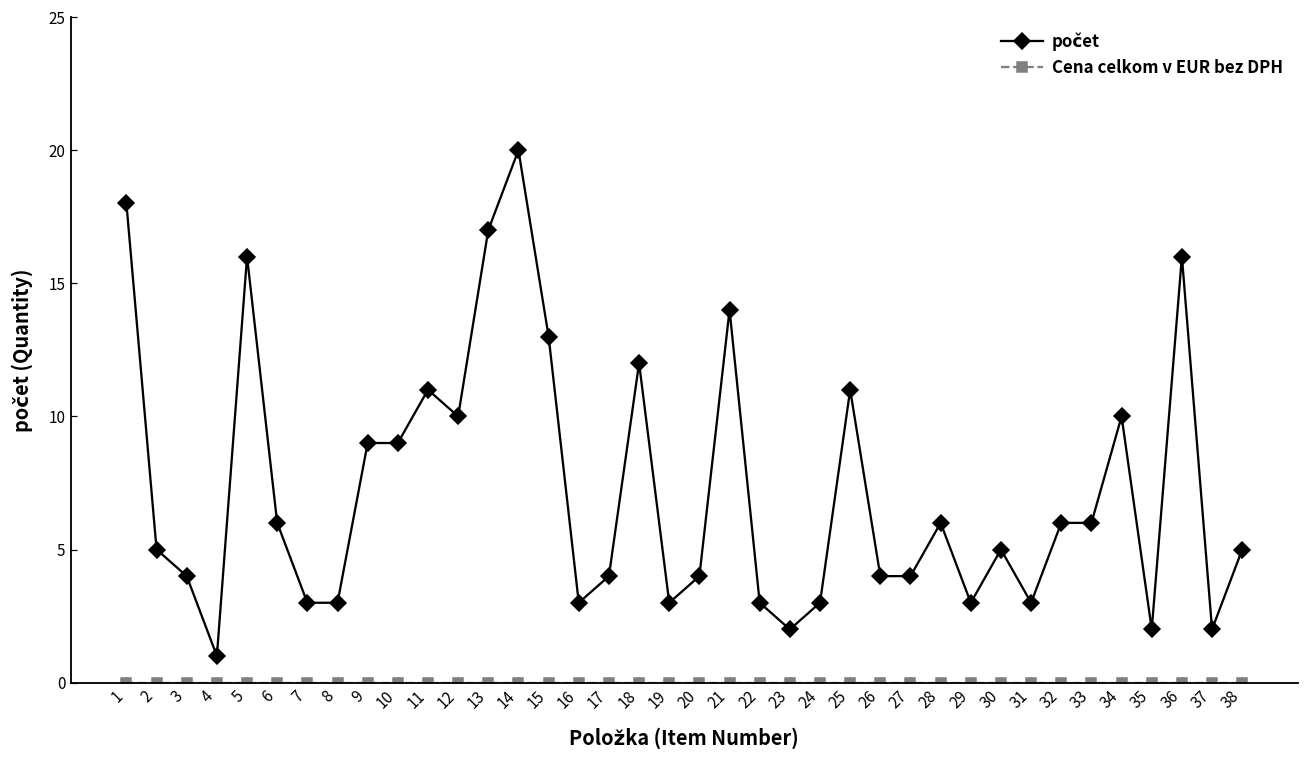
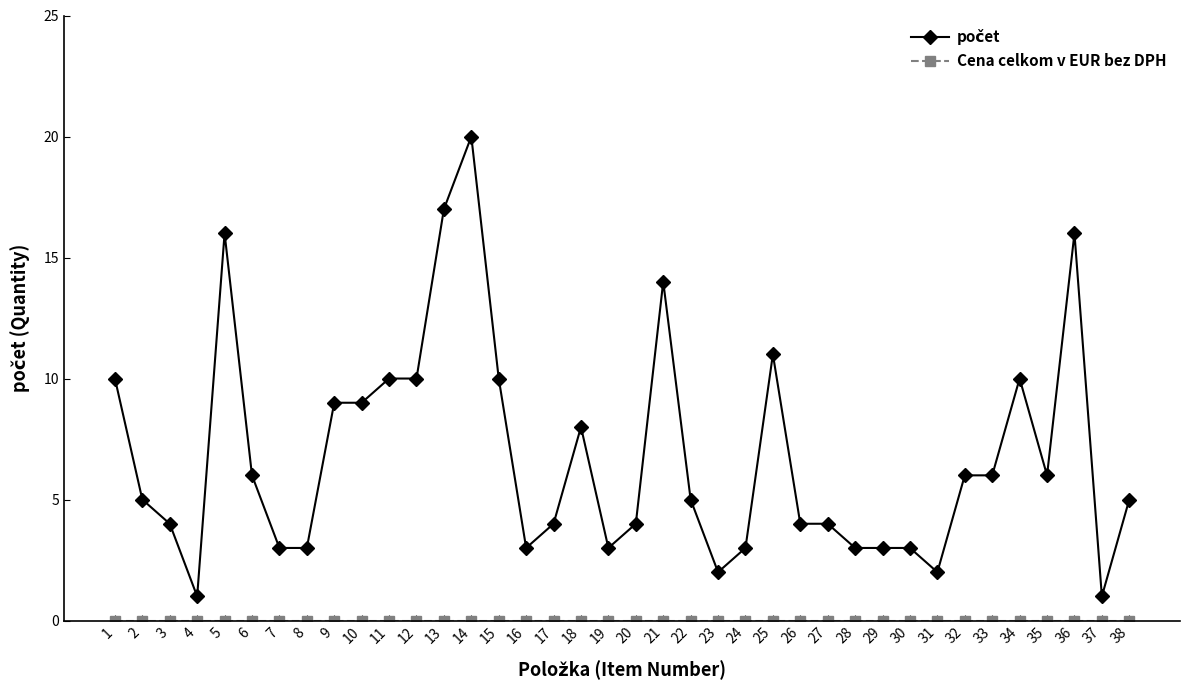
počet, 1: 18 -> 10
počet, 11: 11 -> 10
počet, 15: 13 -> 10
počet, 18: 12 -> 8
počet, 22: 3 -> 5
počet, 28: 6 -> 3
počet, 30: 5 -> 3
počet, 31: 3 -> 2
počet, 35: 2 -> 6
počet, 37: 2 -> 1
